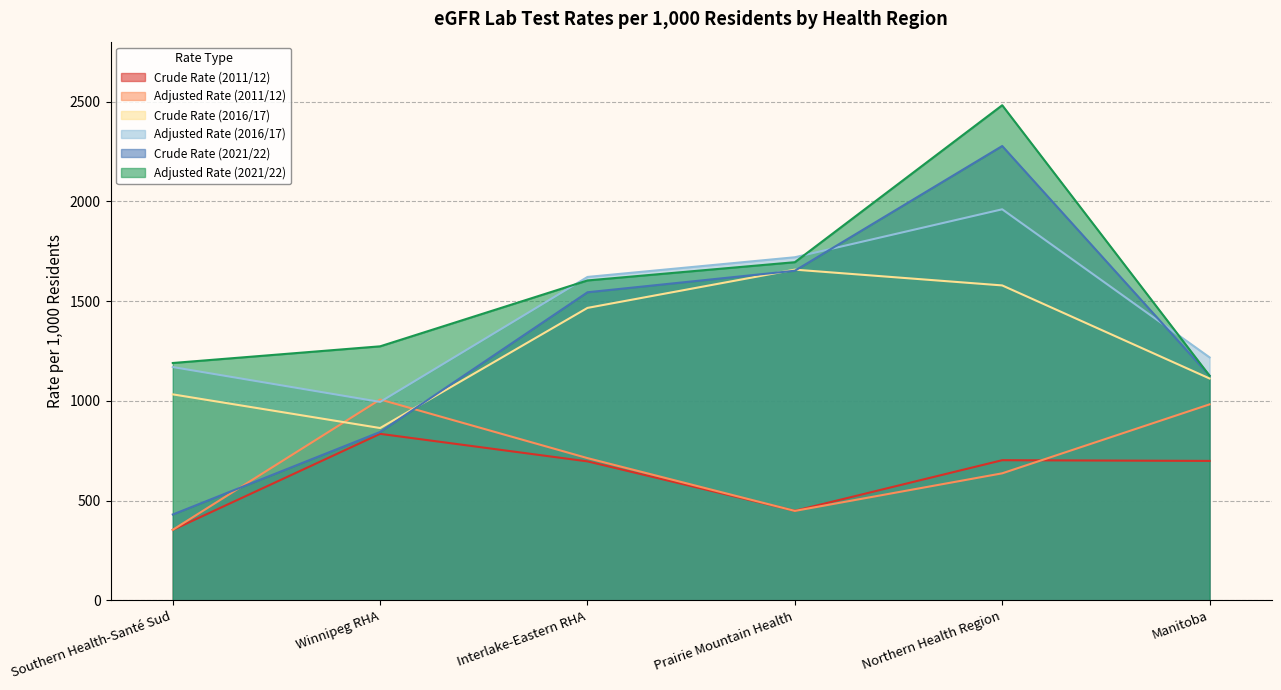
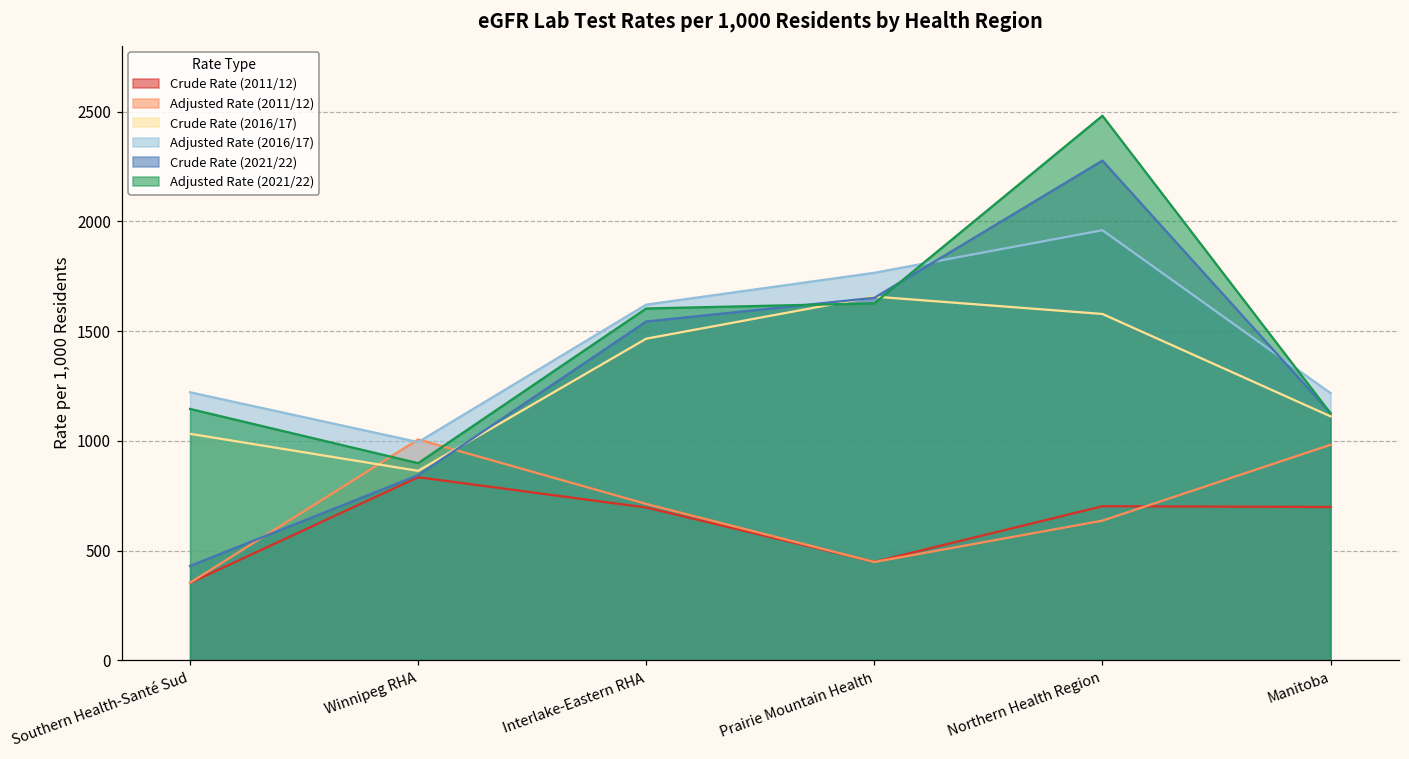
Adjusted Rate (2016/17), Southern Health-Santé Sud: 1170 -> 1220
Adjusted Rate (2021/22), Southern Health-Santé Sud: 1190 -> 1150
Adjusted Rate (2021/22), Winnipeg RHA: 1270 -> 900
Adjusted Rate (2016/17), Prairie Mountain Health: 1720 -> 1770
Adjusted Rate (2021/22), Prairie Mountain Health: 1690 -> 1630
